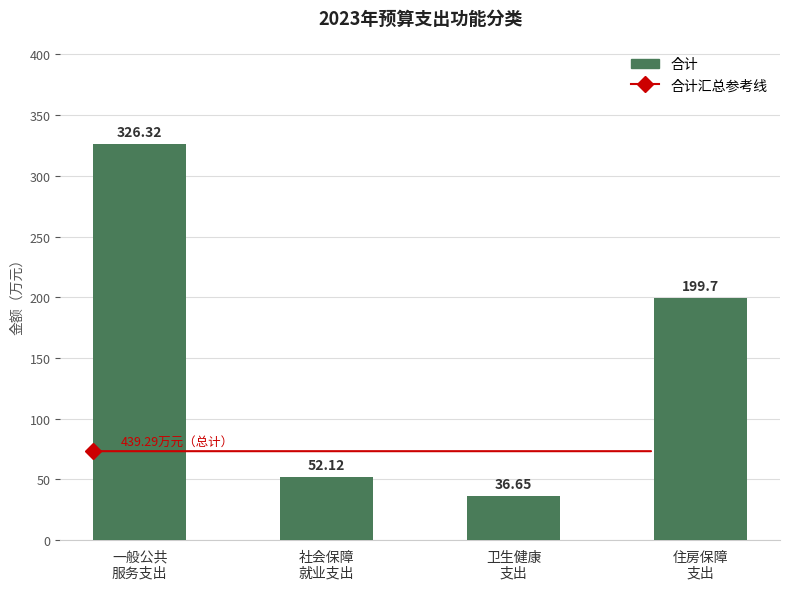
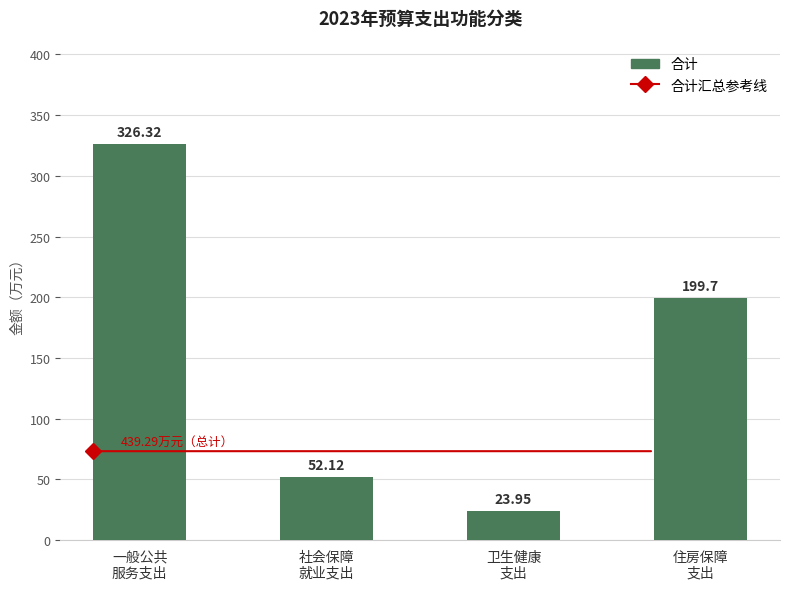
合计, 卫生健康 支出: 36.65 -> 23.95
